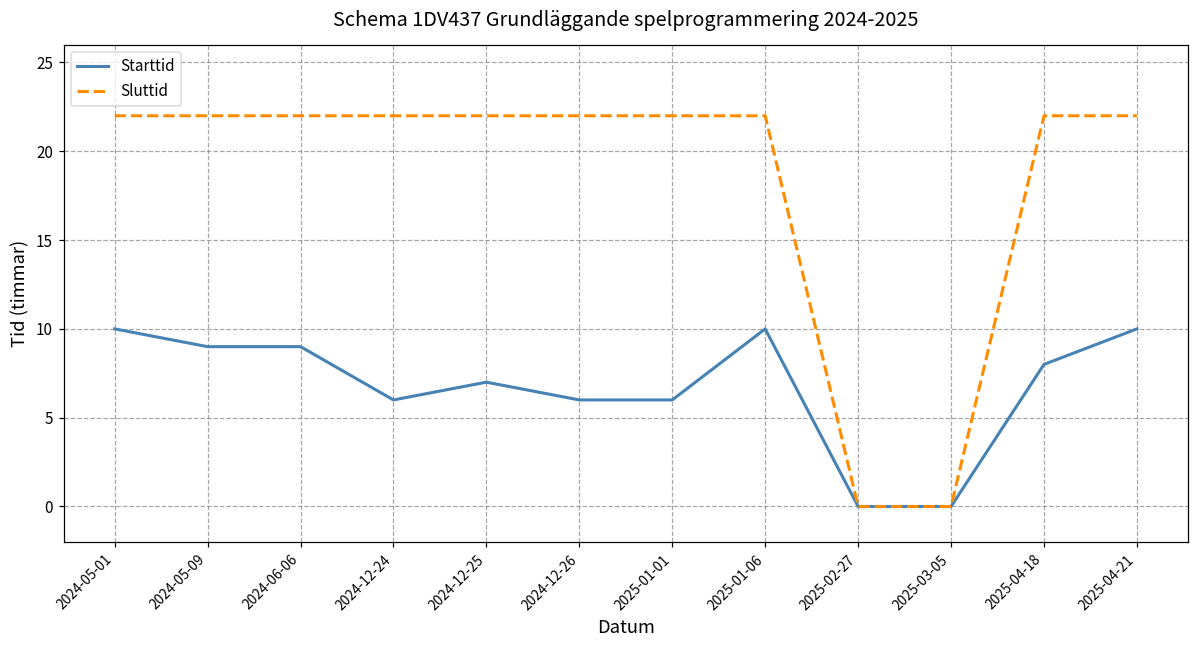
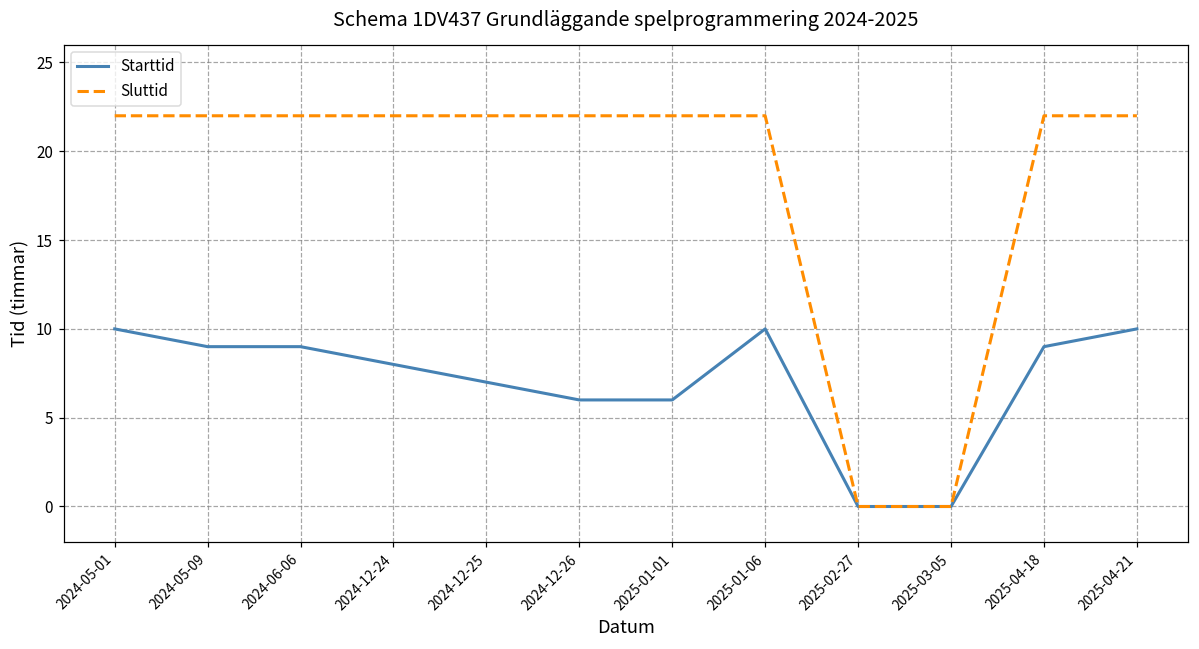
Starttid, 2024-12-24: 6 -> 8
Starttid, 2025-04-18: 8 -> 9
